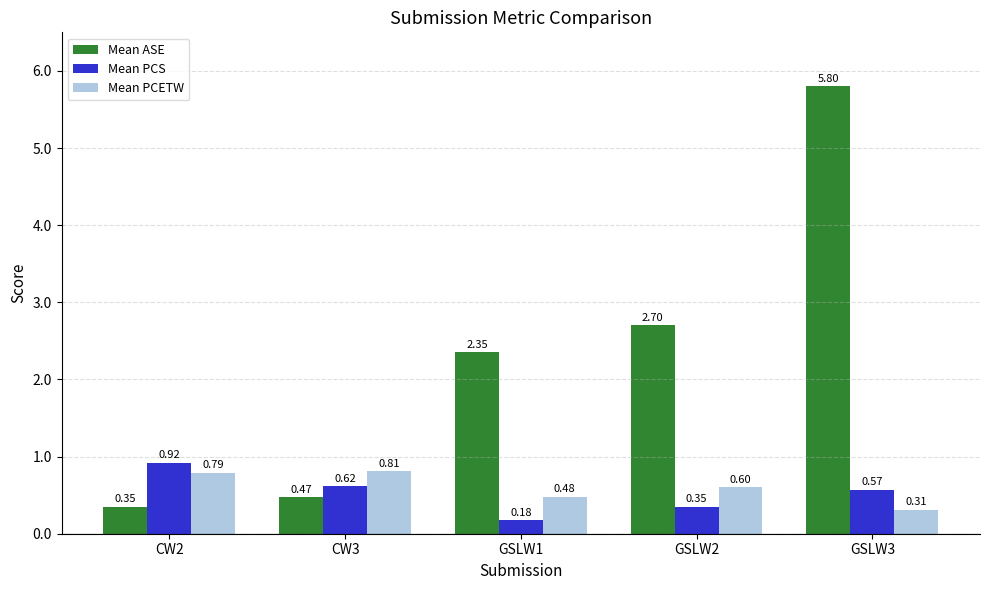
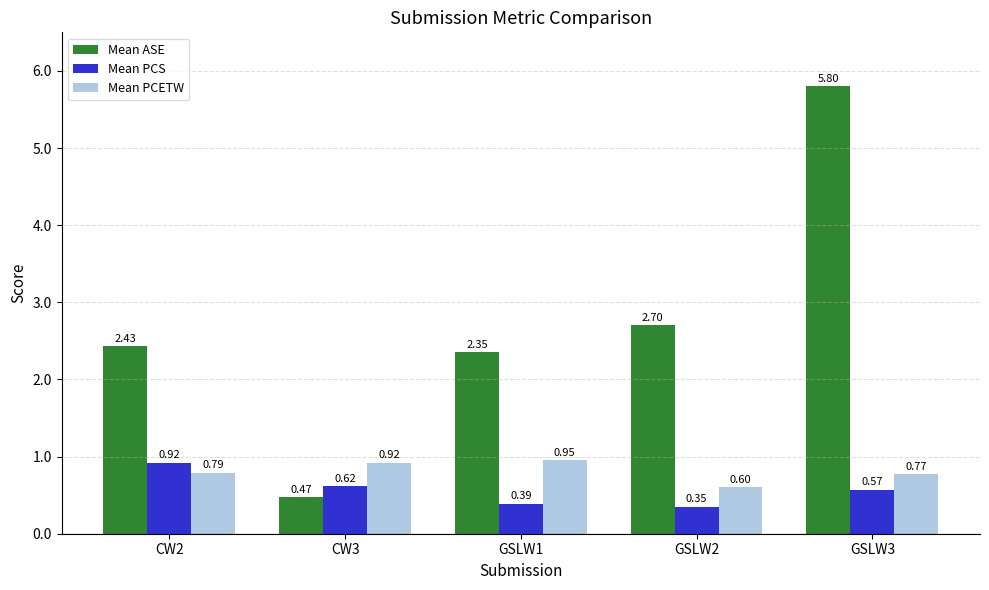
Mean ASE, CW2: 0.35 -> 2.43
Mean PCETW, CW3: 0.81 -> 0.92
Mean PCS, GSLW1: 0.18 -> 0.39
Mean PCETW, GSLW1: 0.48 -> 0.95
Mean PCETW, GSLW3: 0.31 -> 0.77
